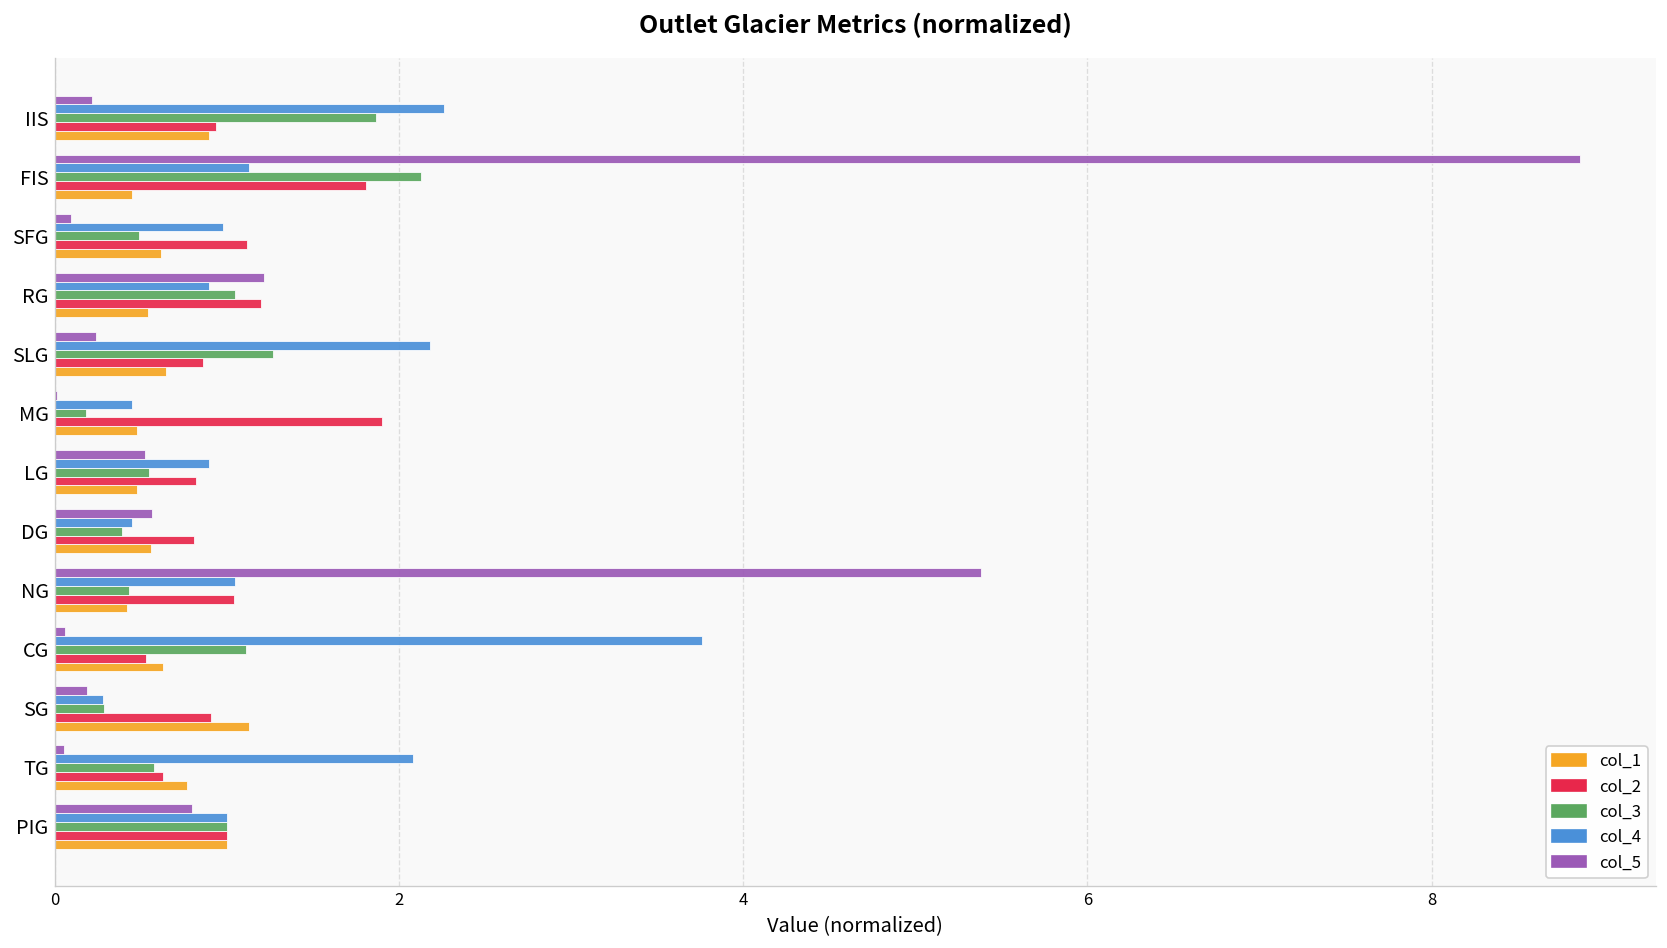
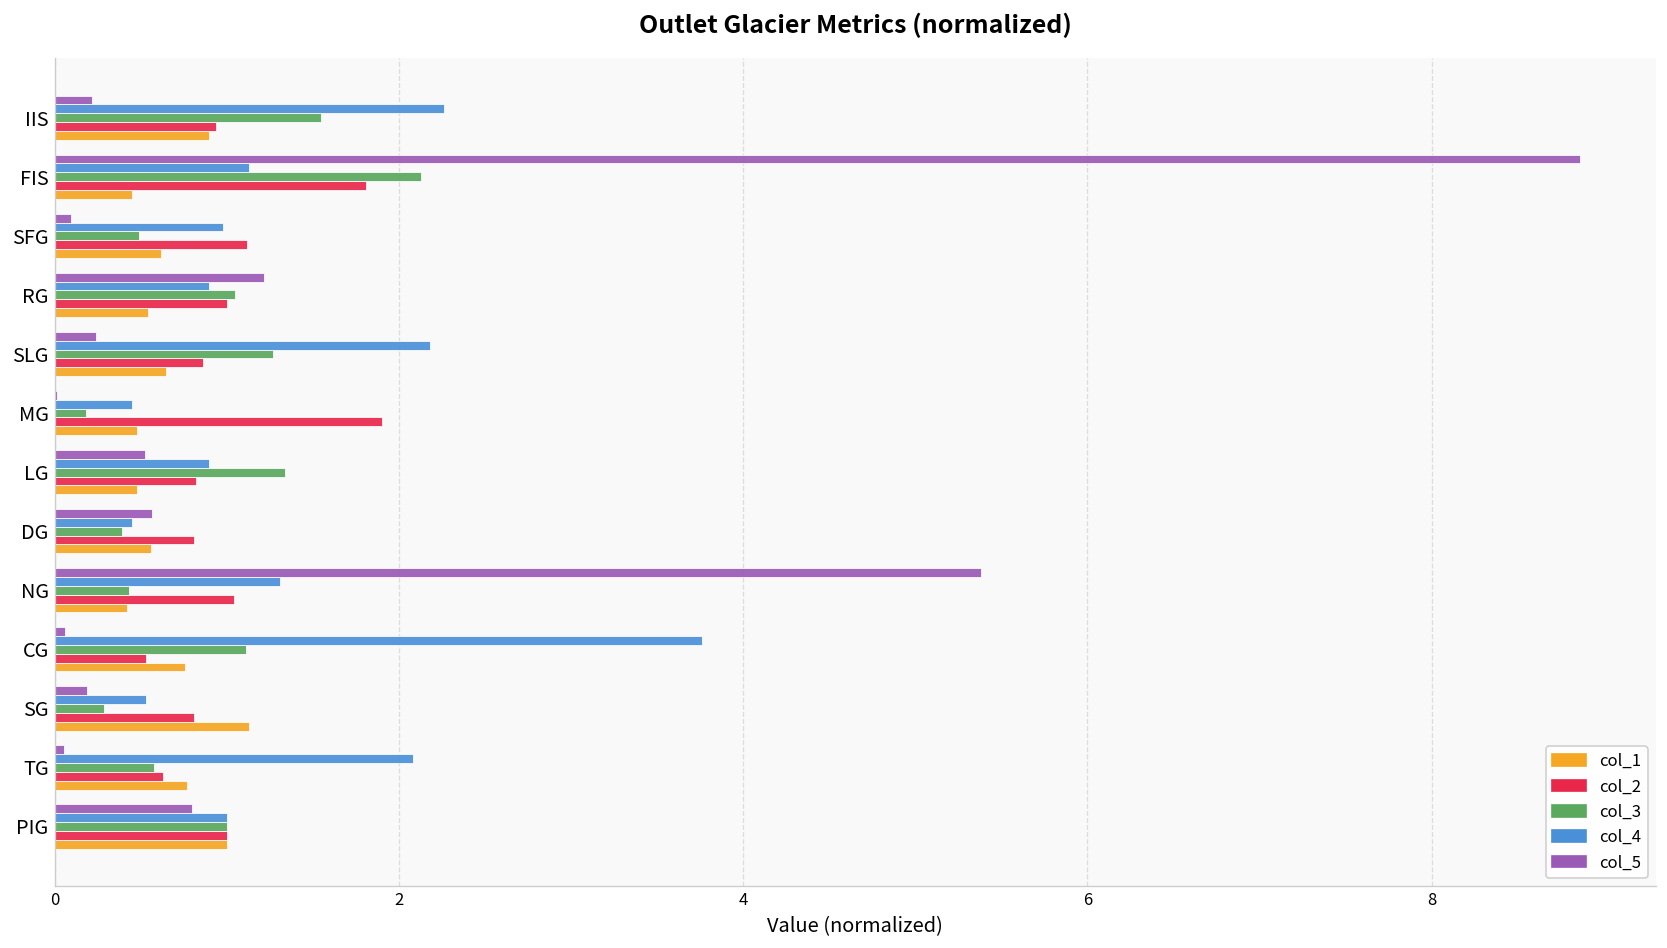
col_3, IIS: 1.87 -> 1.55
col_2, RG: 1.2 -> 1.0
col_3, LG: 0.55 -> 1.34
col_4, NG: 1.05 -> 1.31
col_1, CG: 0.63 -> 0.76
col_4, SG: 0.28 -> 0.53
col_2, SG: 0.91 -> 0.81
